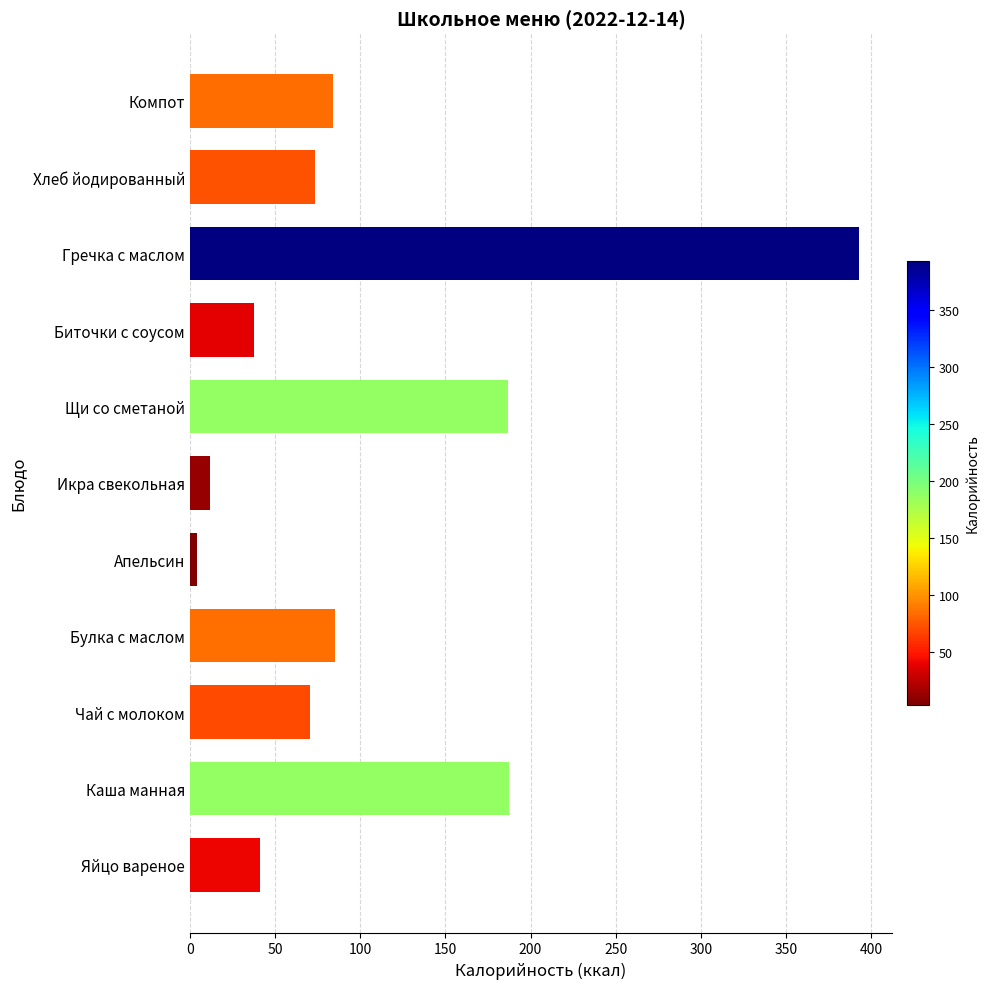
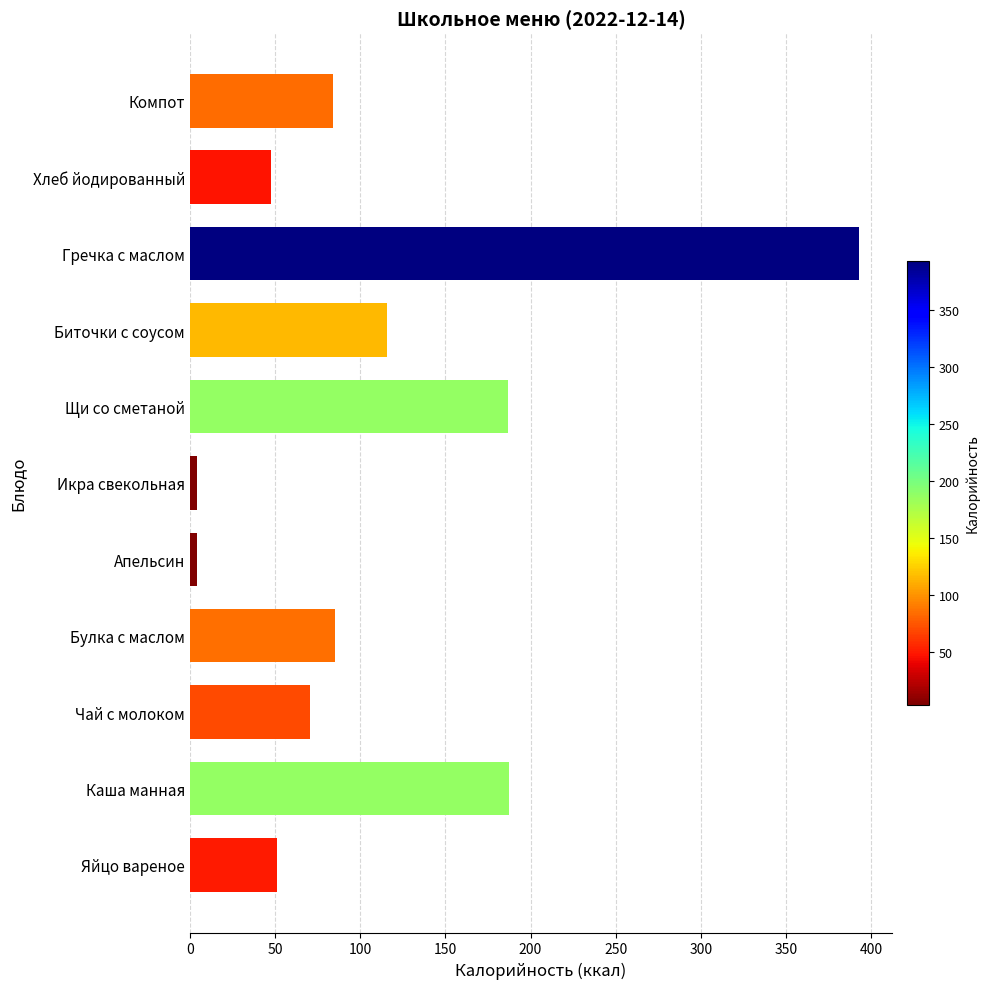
Хлеб йодированный: 74 -> 48
Биточки с соусом: 38 -> 116
Икра свекольная: 12 -> 4
Яйцо вареное: 41 -> 51
